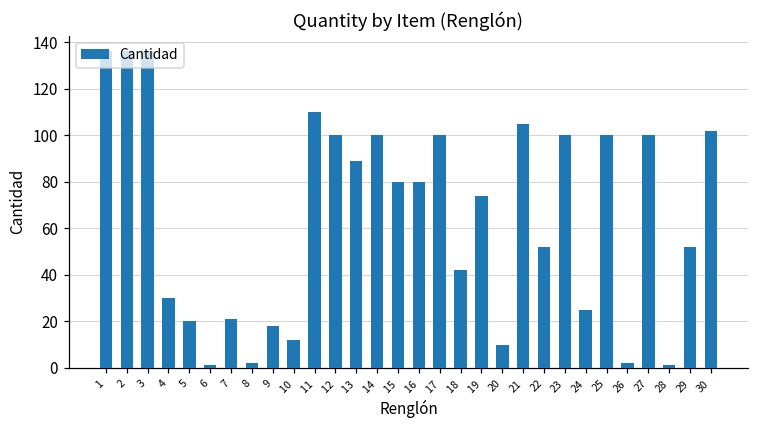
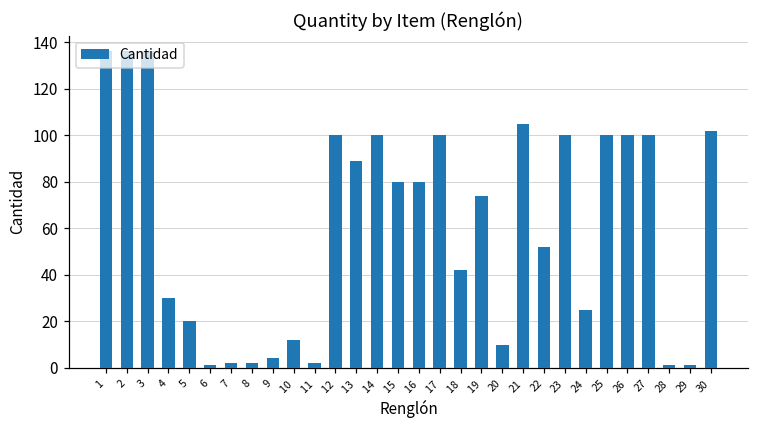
7: 21 -> 2
9: 18 -> 4
11: 110 -> 2
26: 2 -> 100
29: 52 -> 1
